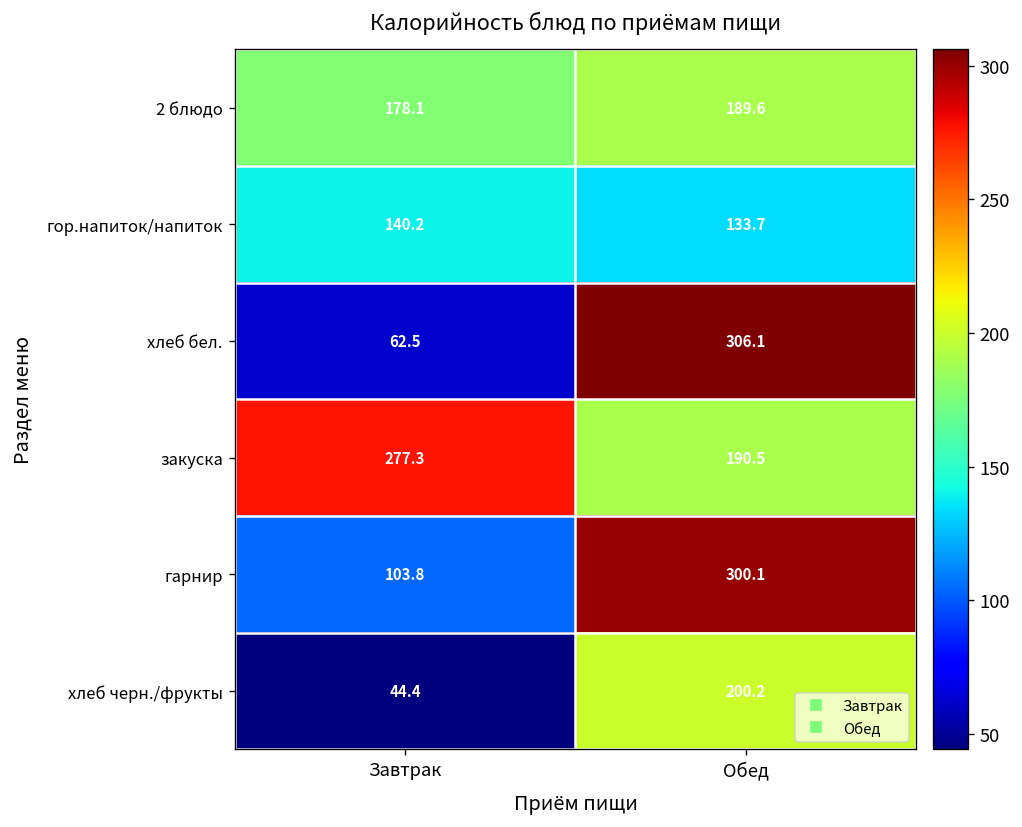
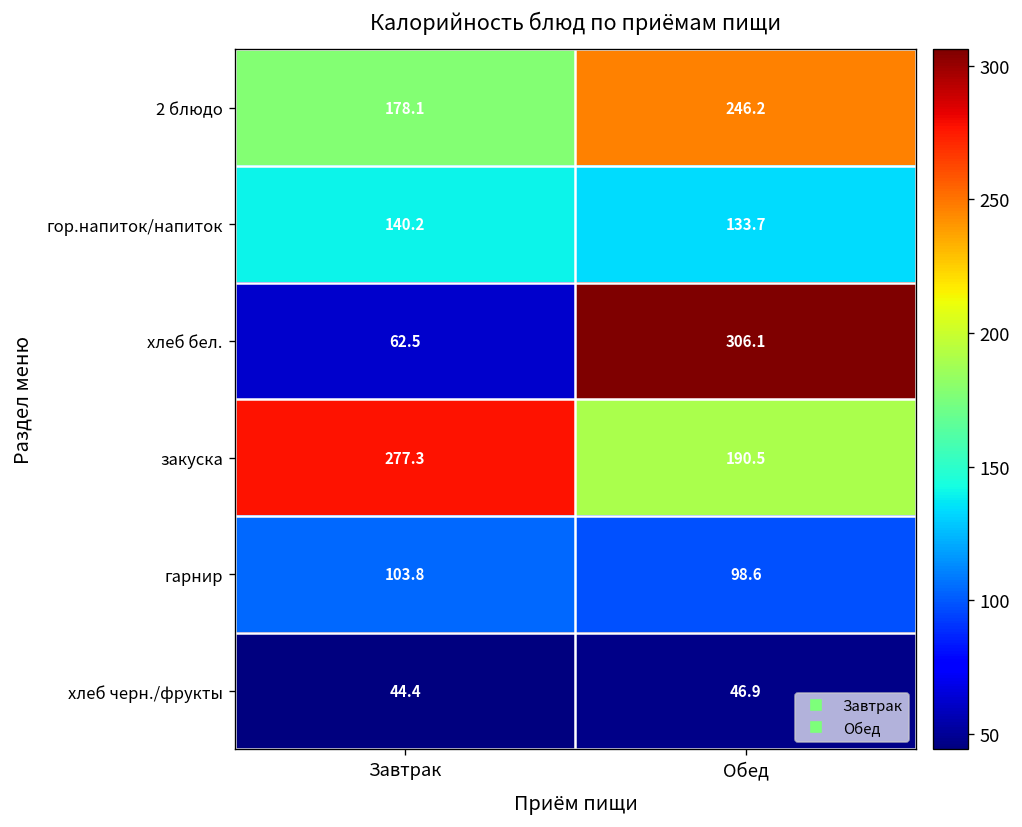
2 блюдо, Обед: 189.6 -> 246.2
гарнир, Обед: 300.1 -> 98.6
хлеб черн./фрукты, Обед: 200.2 -> 46.9
